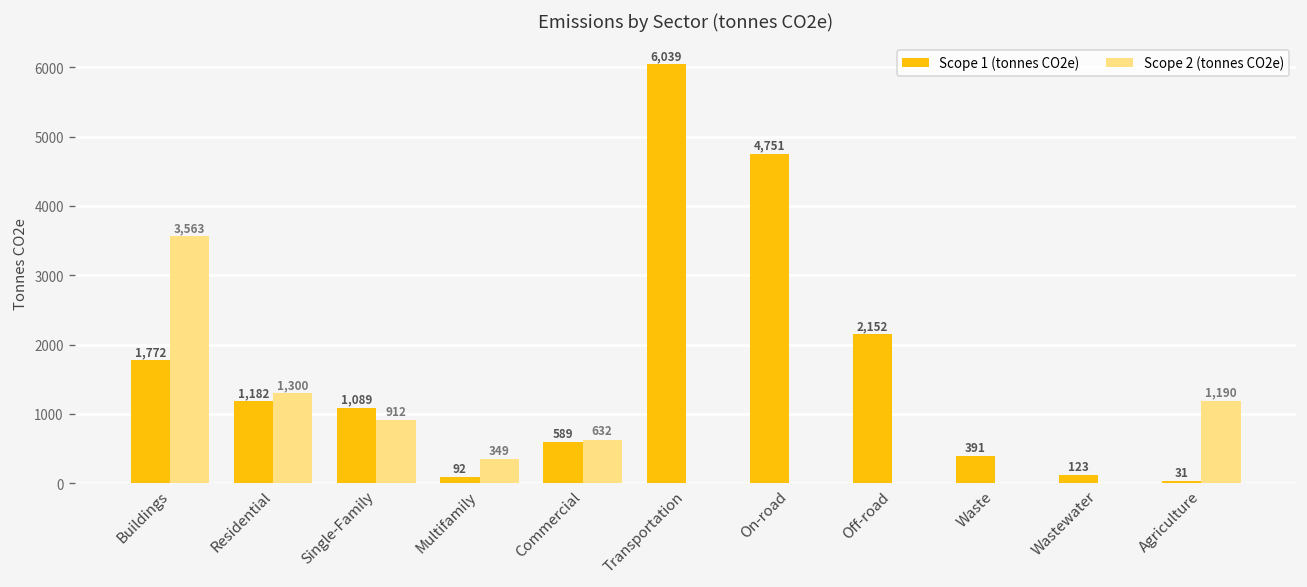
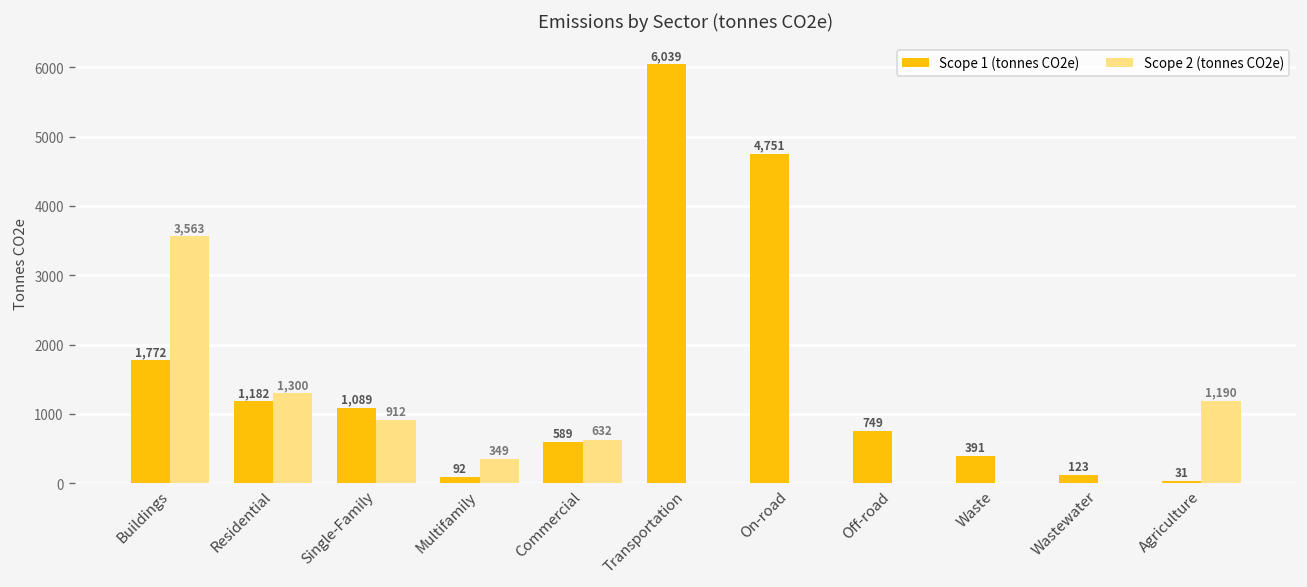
Scope 1 (tonnes CO2e), Off-road: 2,152 -> 749
